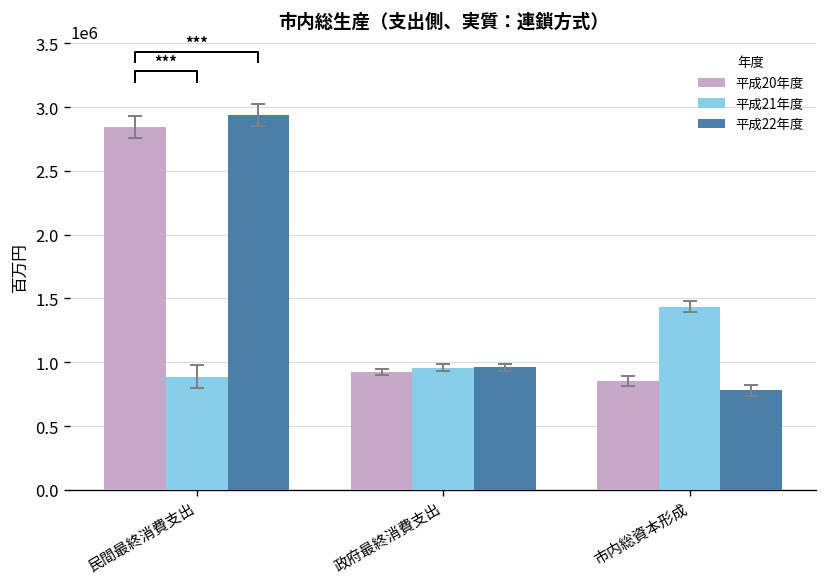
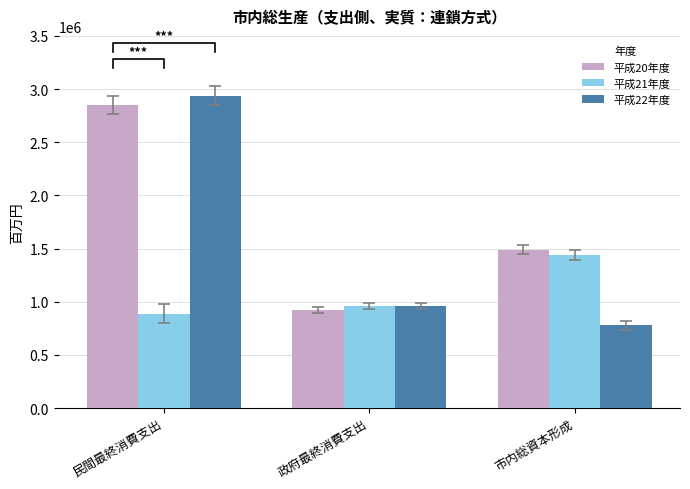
平成20年度, 市内総資本形成: 850000 -> 1490000
